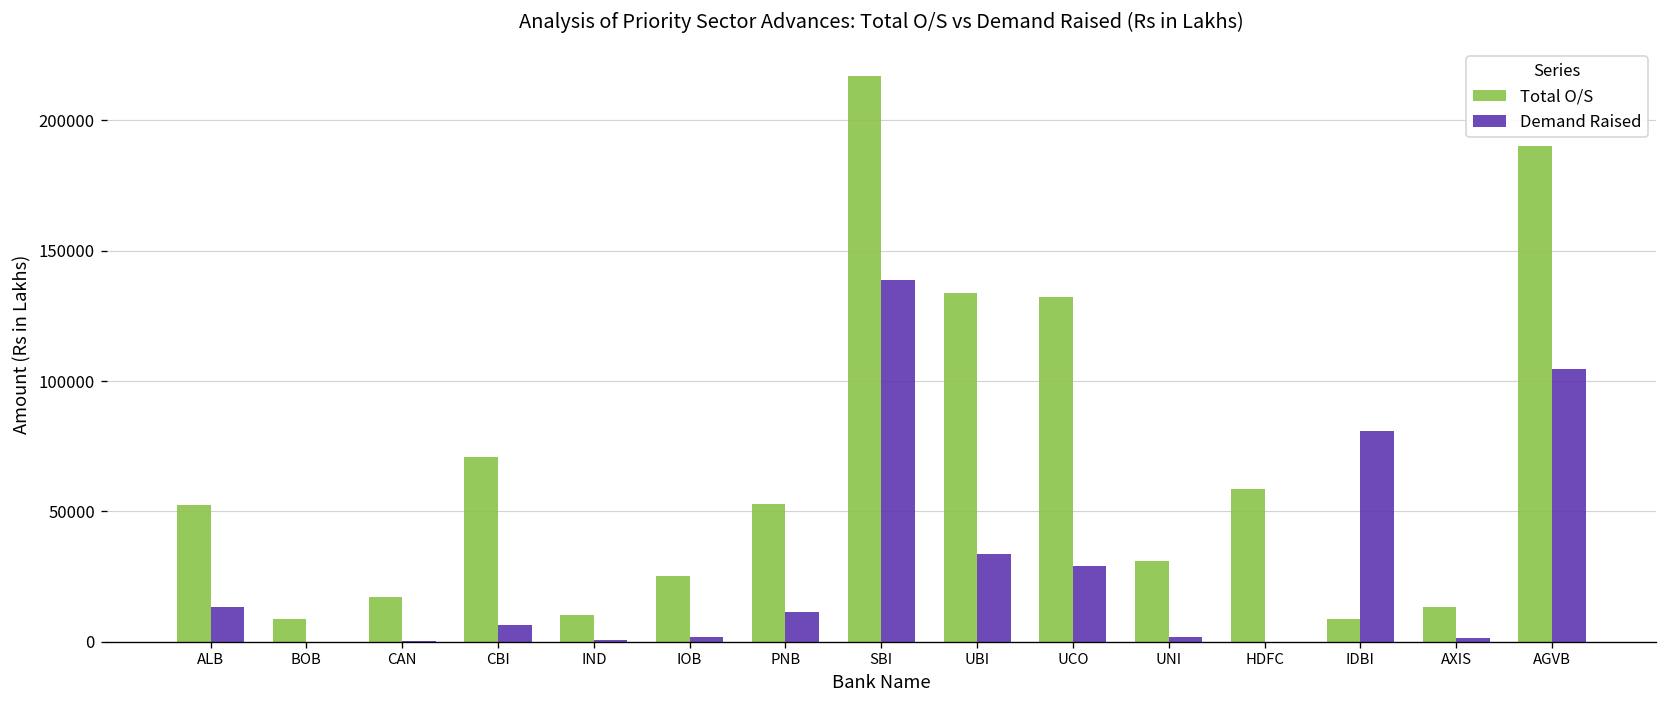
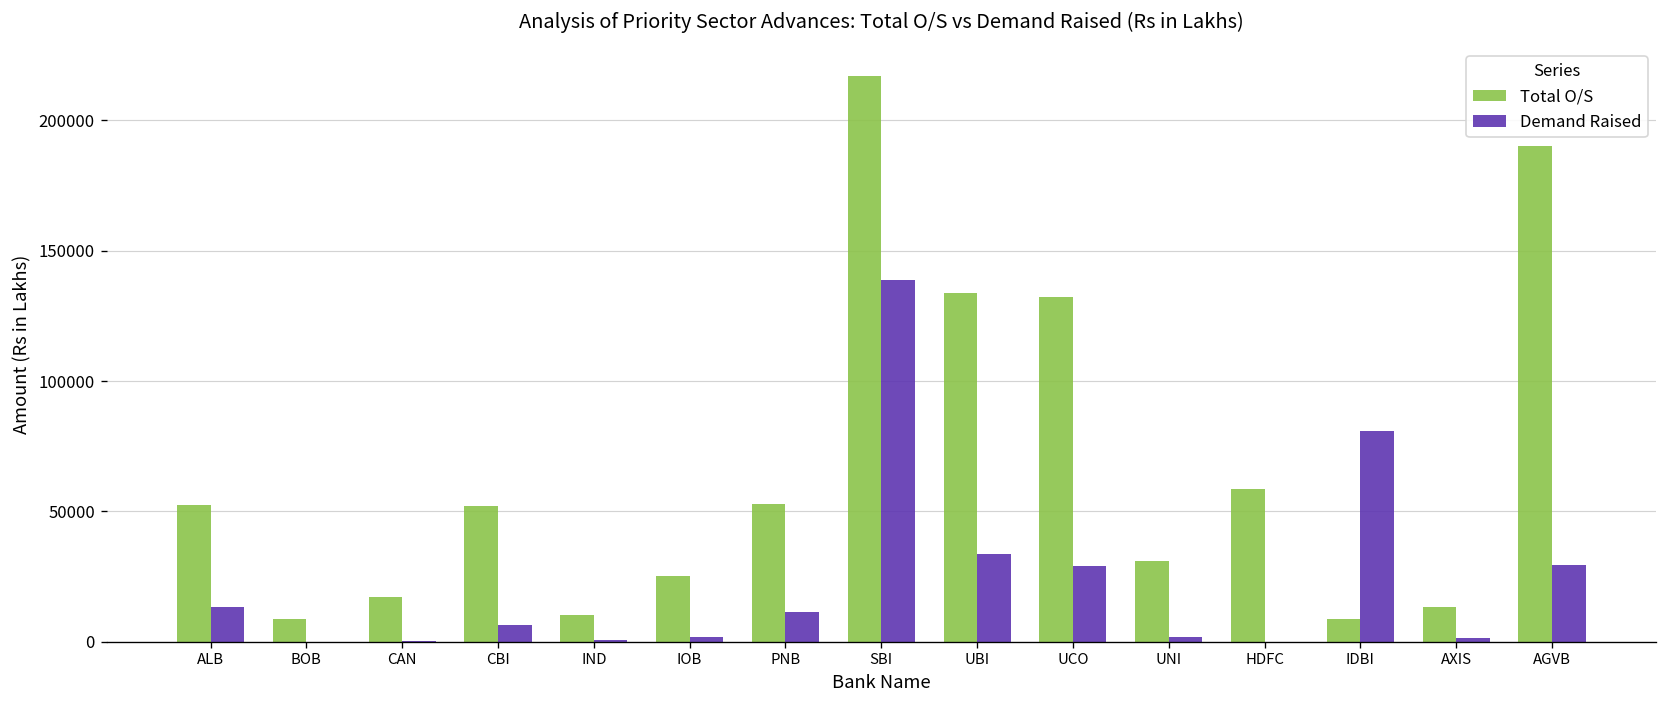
Total O/S, CBI: 71000 -> 52000
Demand Raised, AGVB: 105000 -> 29000
